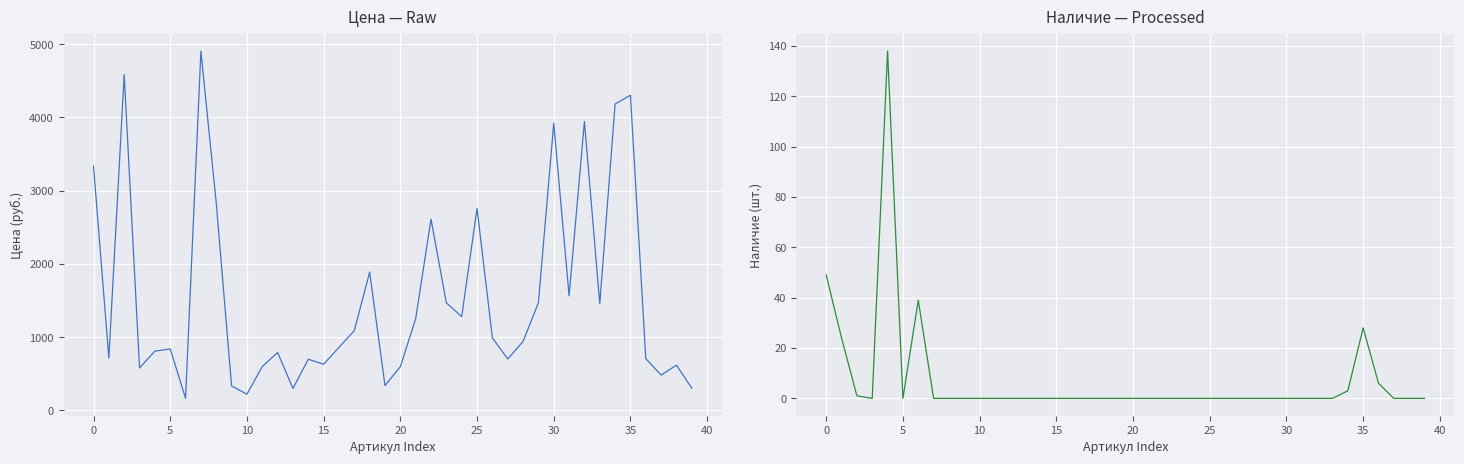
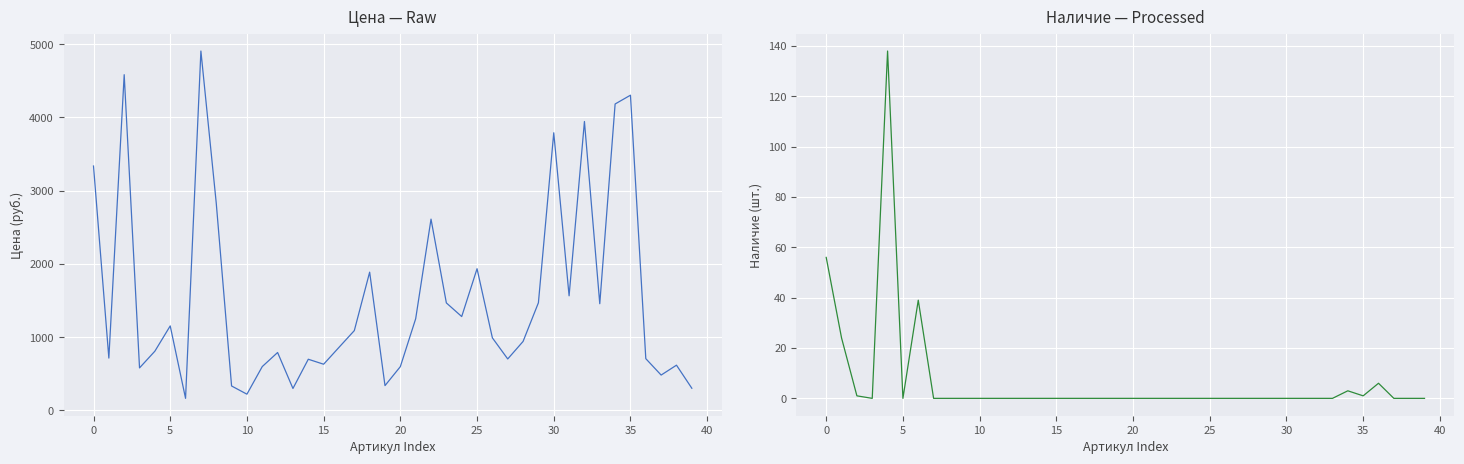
Цена — Raw, 5: 800 -> 1200
Цена — Raw, 25: 2800 -> 1900
Цена — Raw, 30: 3900 -> 3800
Наличие — Processed, 0: 49 -> 56
Наличие — Processed, 35: 28 -> 1
